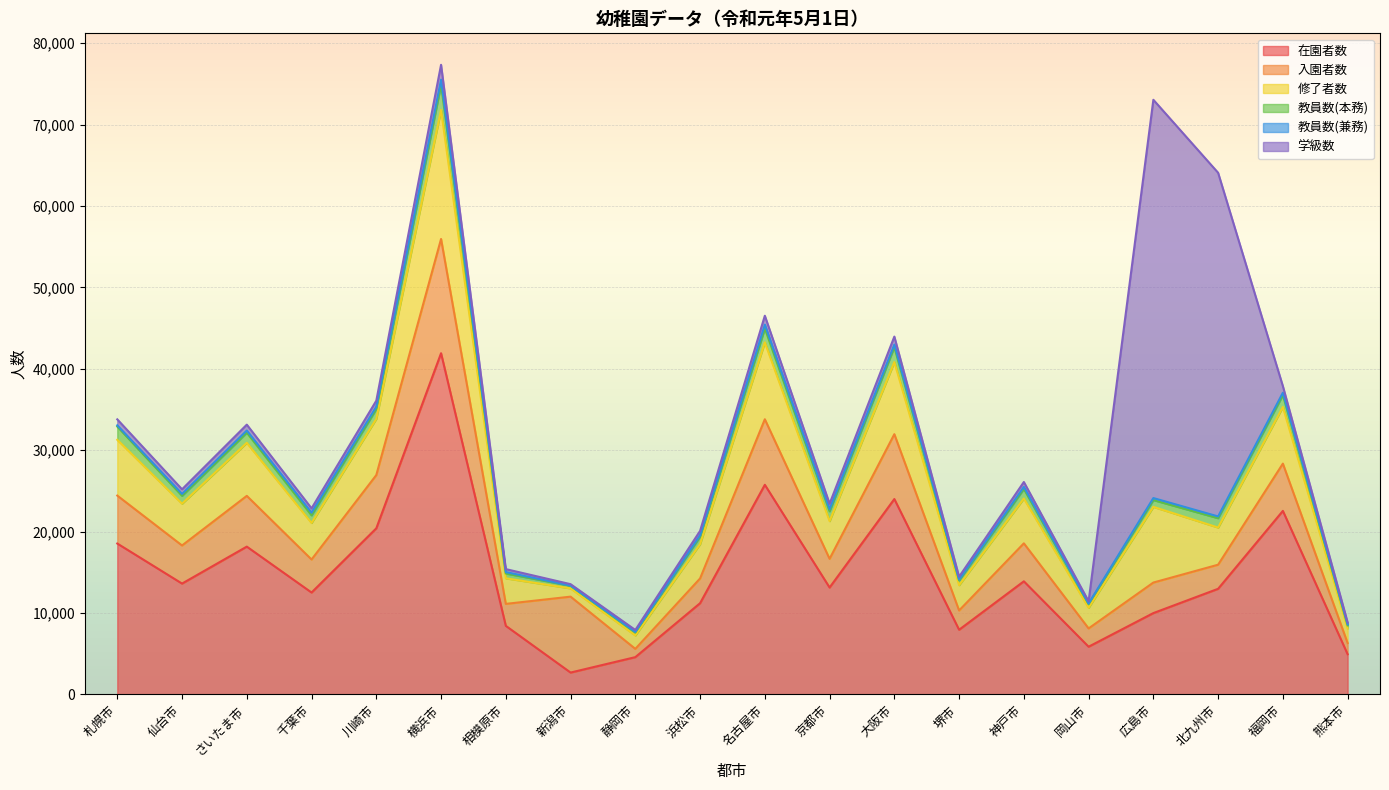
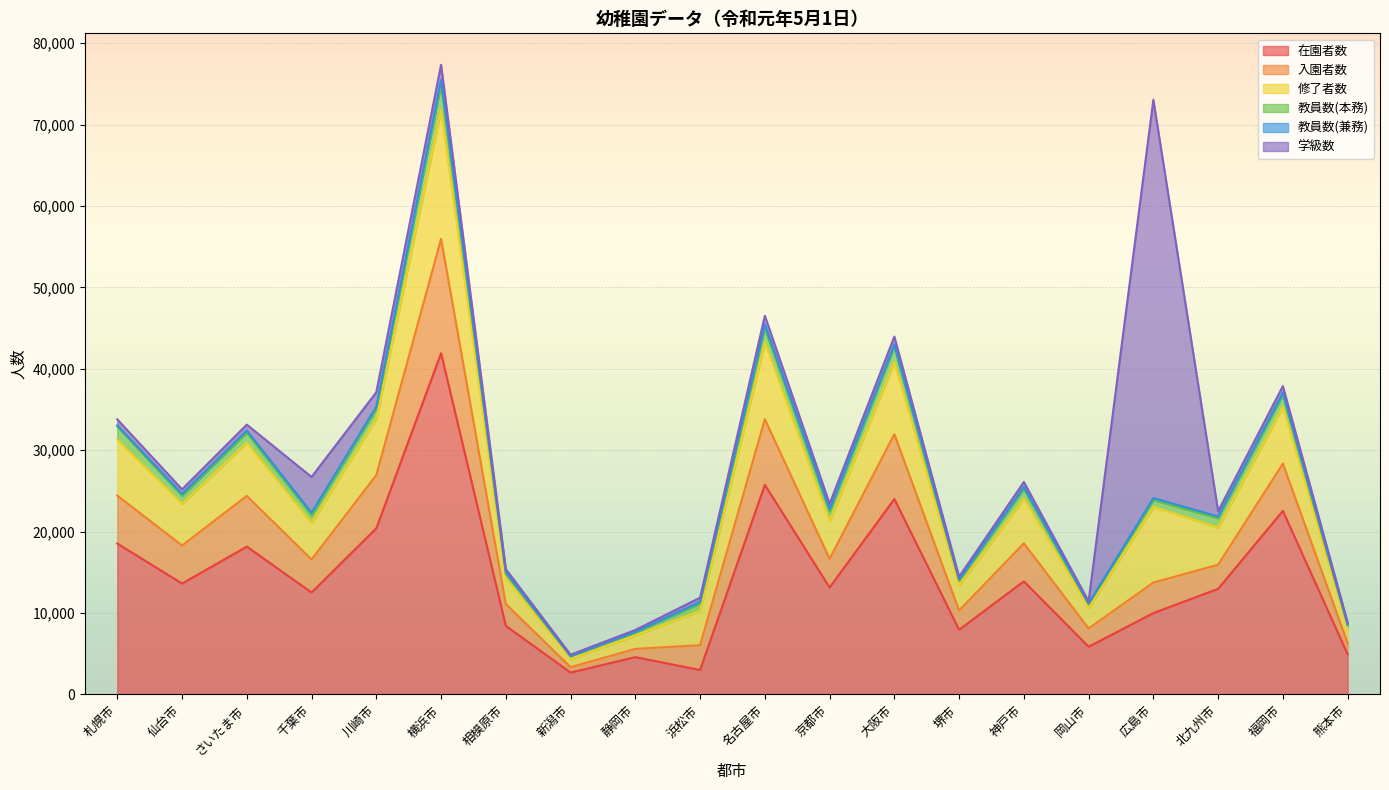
学級数, 千葉市: 1,000 -> 4,000
学級数, 川崎市: 1,000 -> 2,000
入園者数, 新潟市: 9,000 -> 1,000
在園者数, 浜松市: 11,000 -> 3,000
学級数, 北九州市: 42,000 -> 1,000
